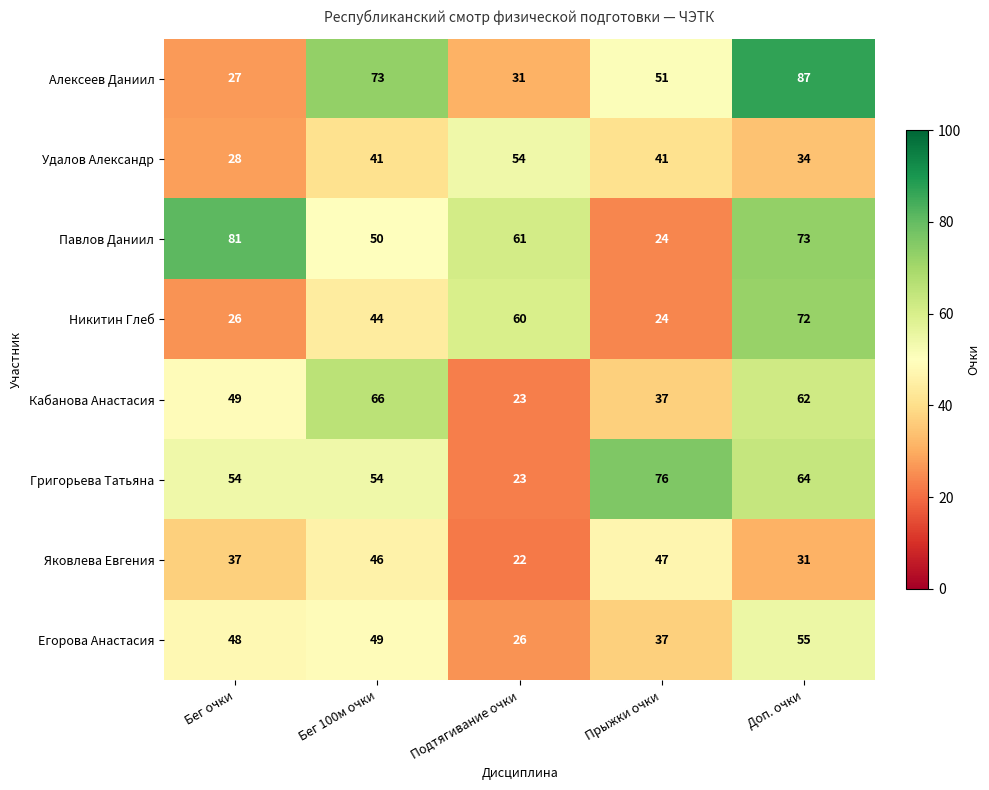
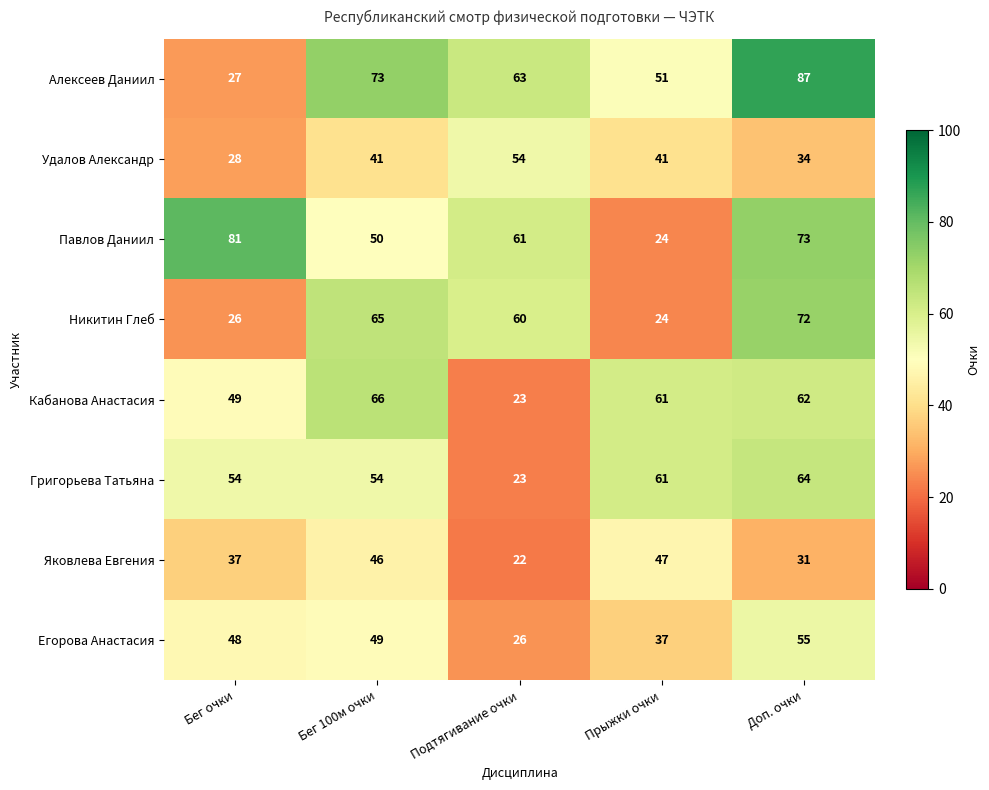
Алексеев Даниил, Подтягивание очки: 31 -> 63
Никитин Глеб, Бег 100м очки: 44 -> 65
Кабанова Анастасия, Прыжки очки: 37 -> 61
Григорьева Татьяна, Прыжки очки: 76 -> 61
